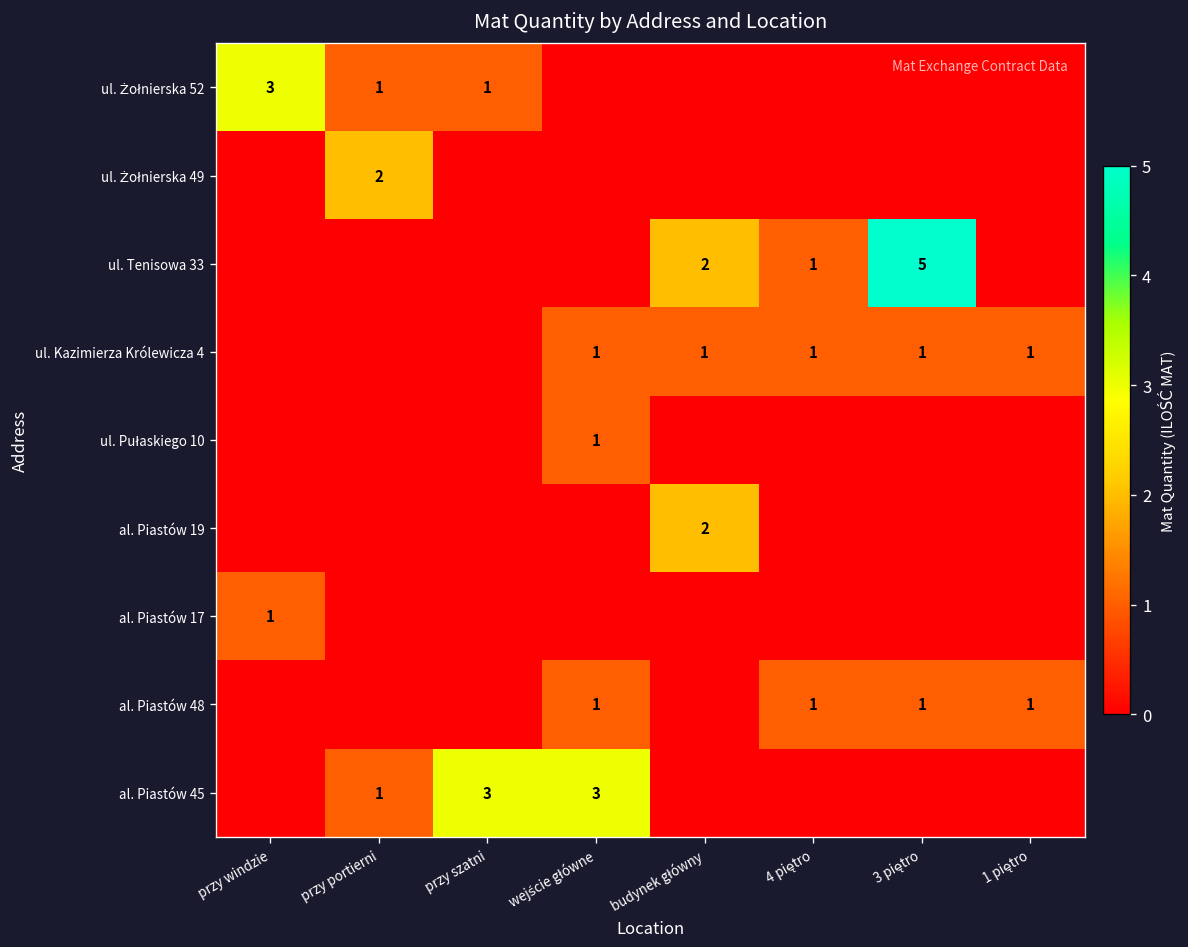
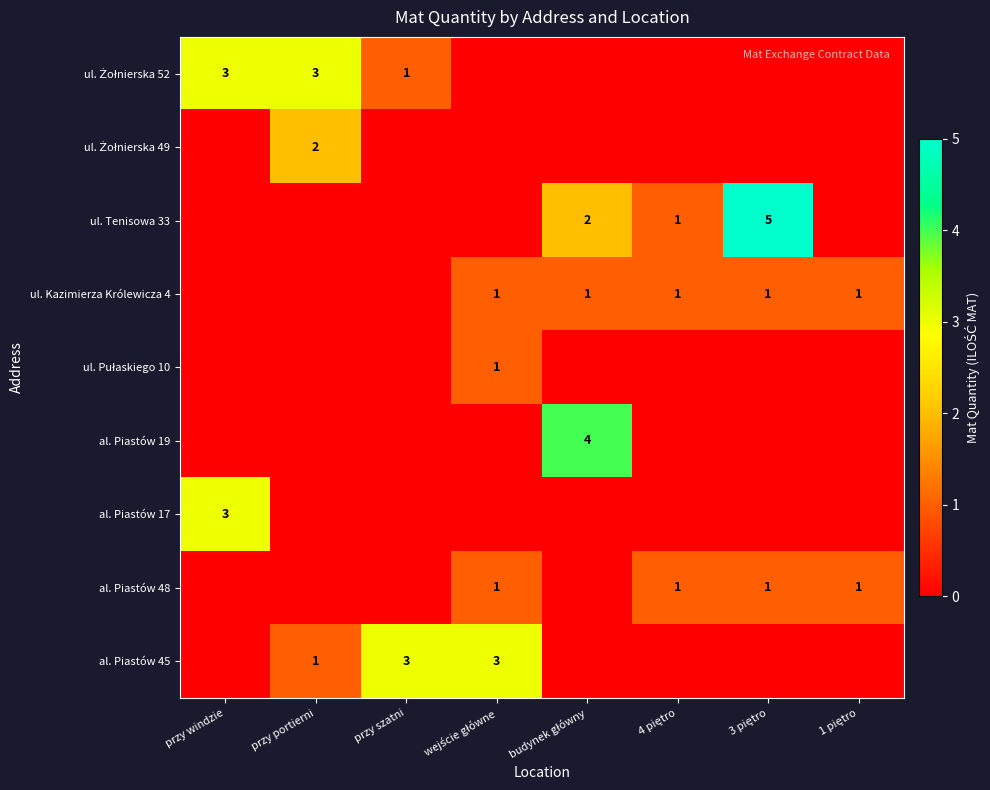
ul. Żołnierska 52, przy portierni: 1 -> 3
al. Piastów 19, budynek główny: 2 -> 4
al. Piastów 17, przy windzie: 1 -> 3
